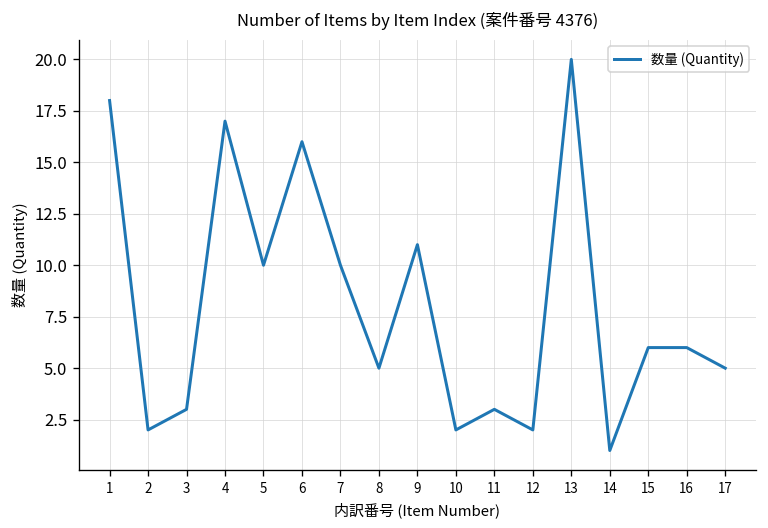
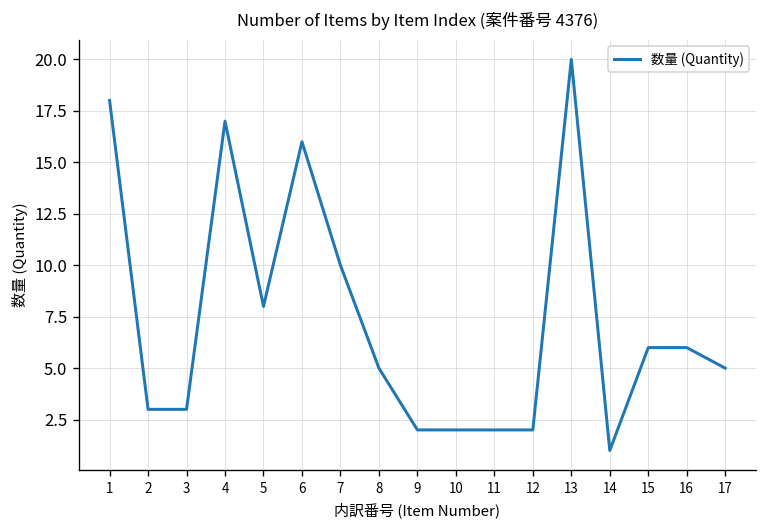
2: 2 -> 3
5: 10 -> 8
9: 11 -> 2
11: 3 -> 2
